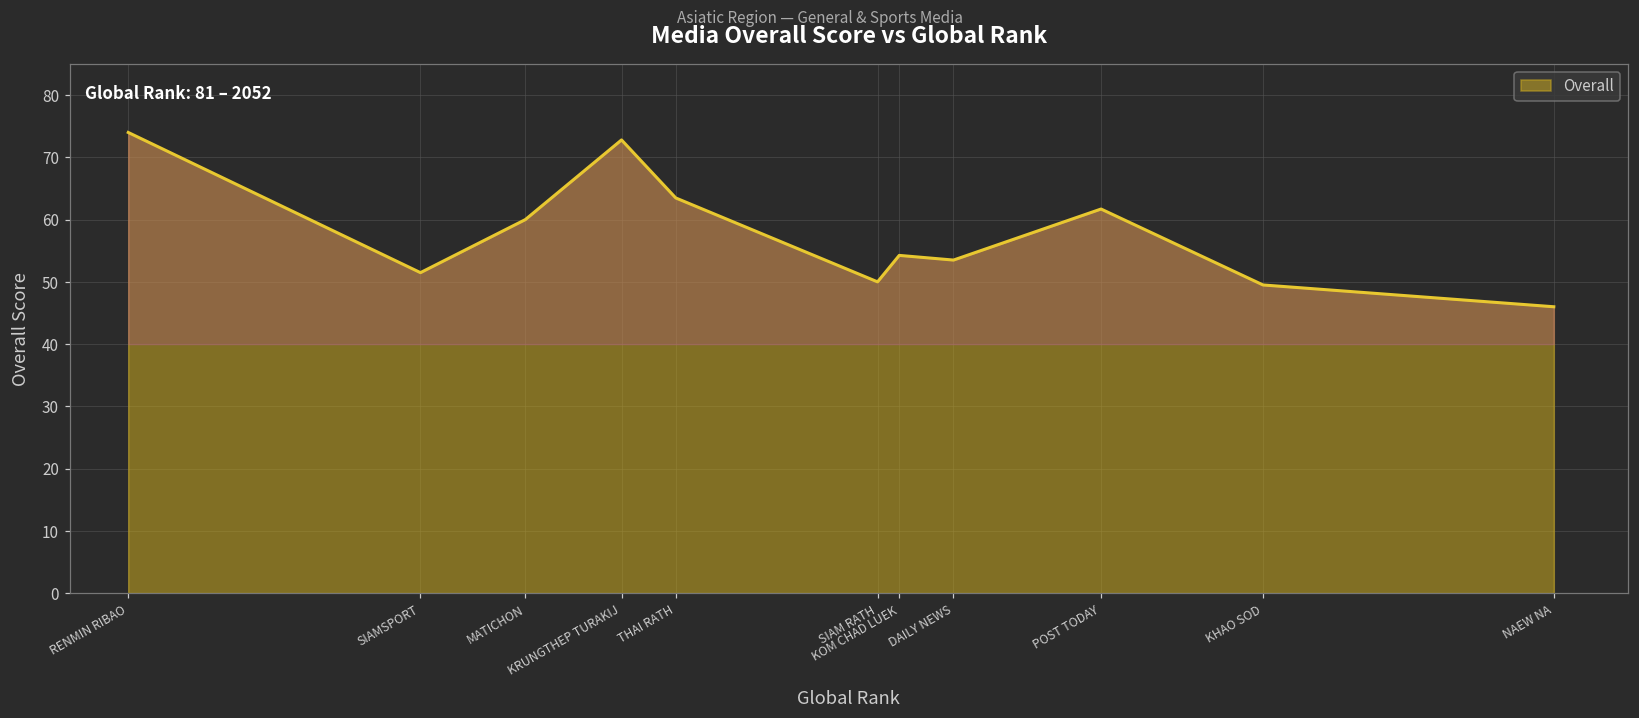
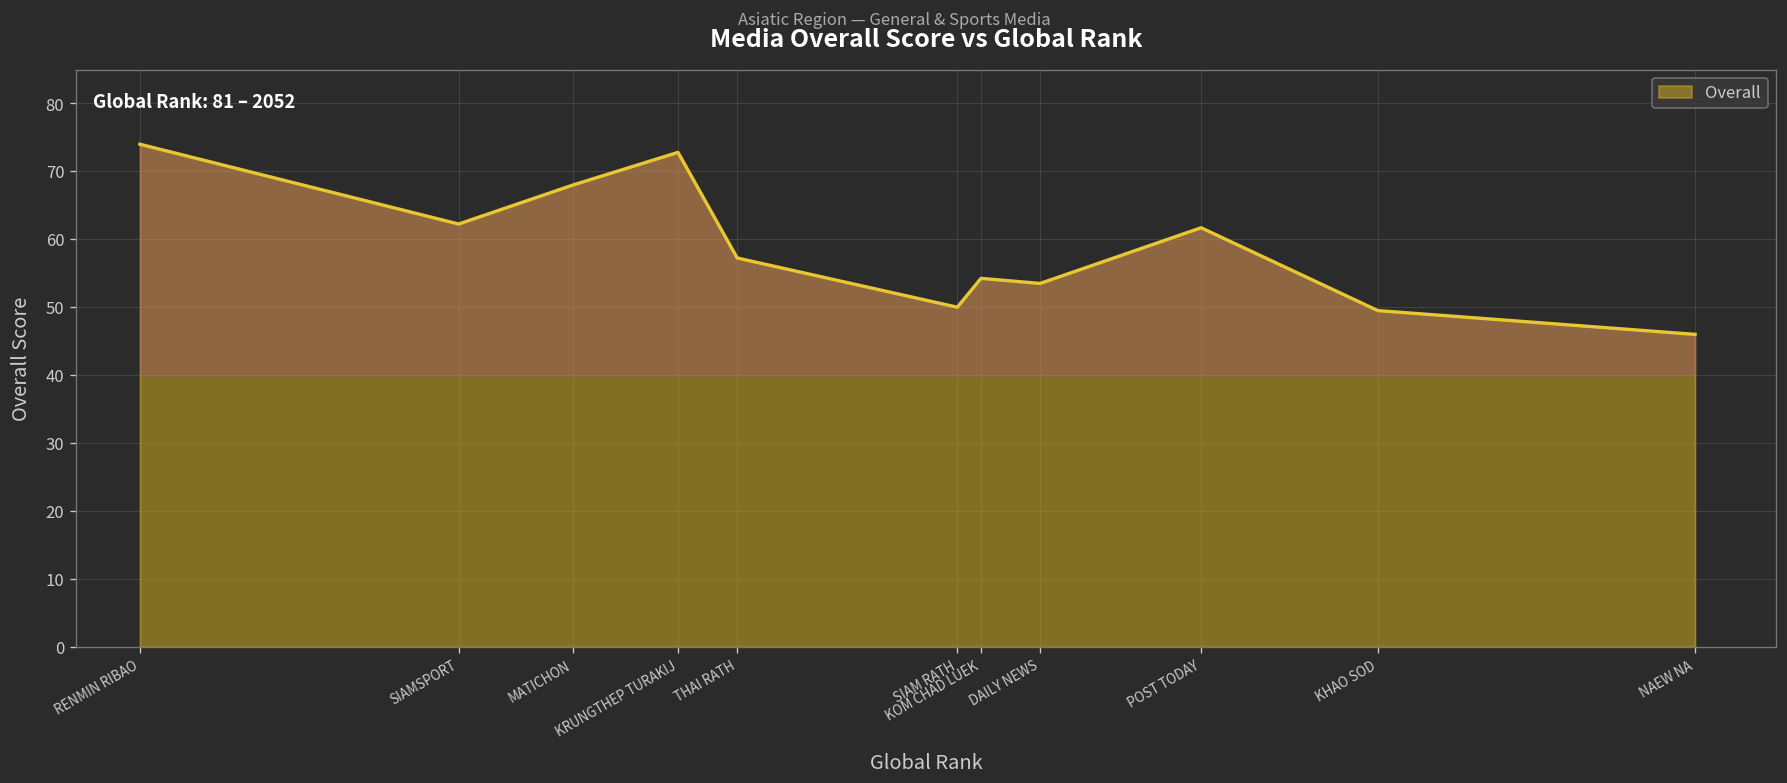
SIAMSPORT: 51 -> 62
MATICHON: 60 -> 68
THAI RATH: 63 -> 57
